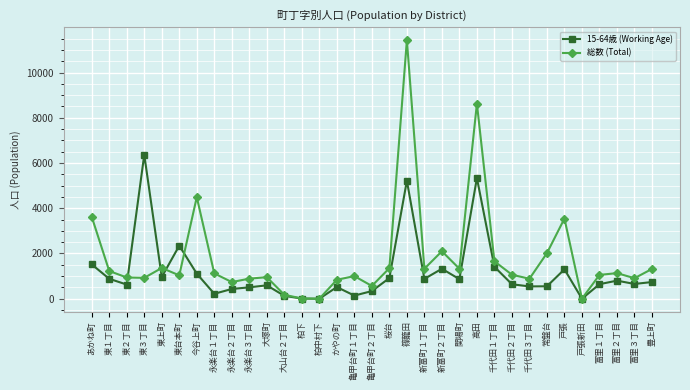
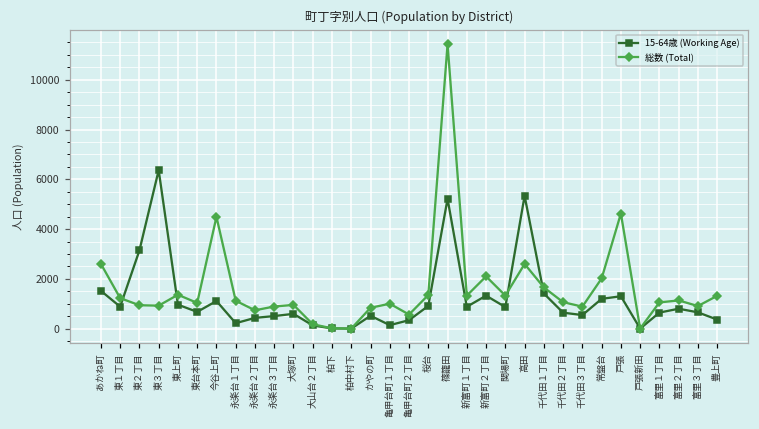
総数 (Total), あかね町: 3600 -> 2600
15-64歳 (Working Age), 東２丁目: 600 -> 3100
15-64歳 (Working Age), 東台本町: 2300 -> 700
総数 (Total), 高田: 8600 -> 2600
15-64歳 (Working Age), 常盤台: 600 -> 1200
総数 (Total), 戸張: 3500 -> 4600
15-64歳 (Working Age), 豊上町: 700 -> 400
